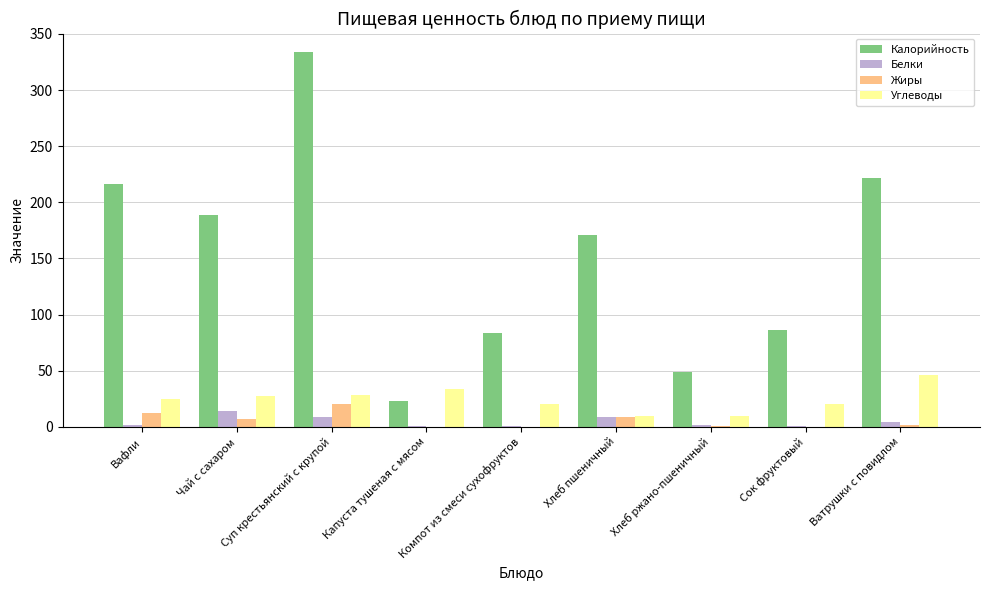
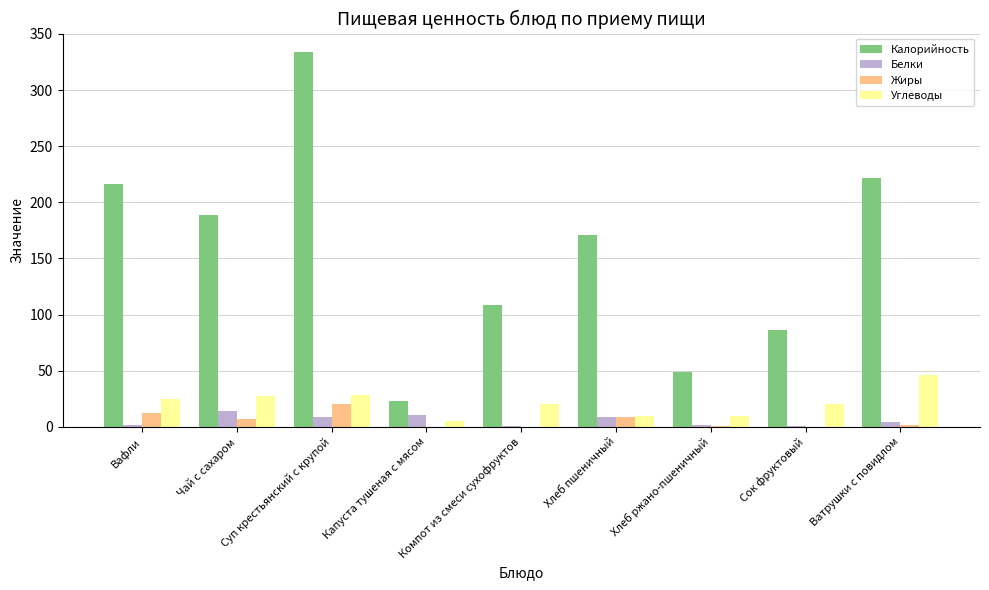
Белки, Капуста тушеная с мясом: 0 -> 10
Углеводы, Капуста тушеная с мясом: 33 -> 5
Калорийность, Компот из смеси сухофруктов: 84 -> 109
